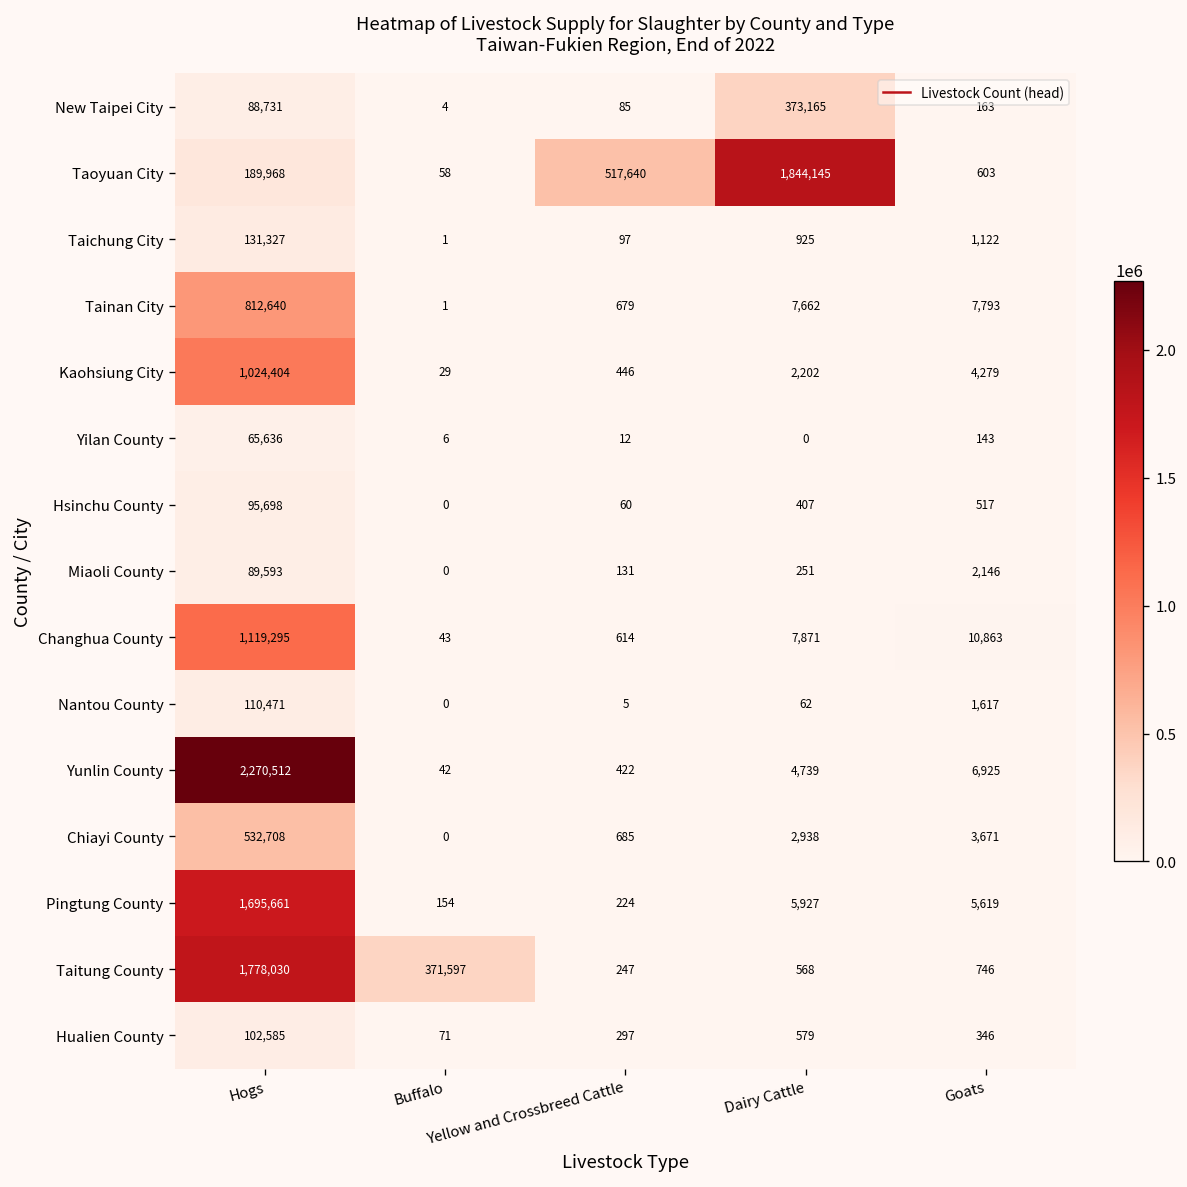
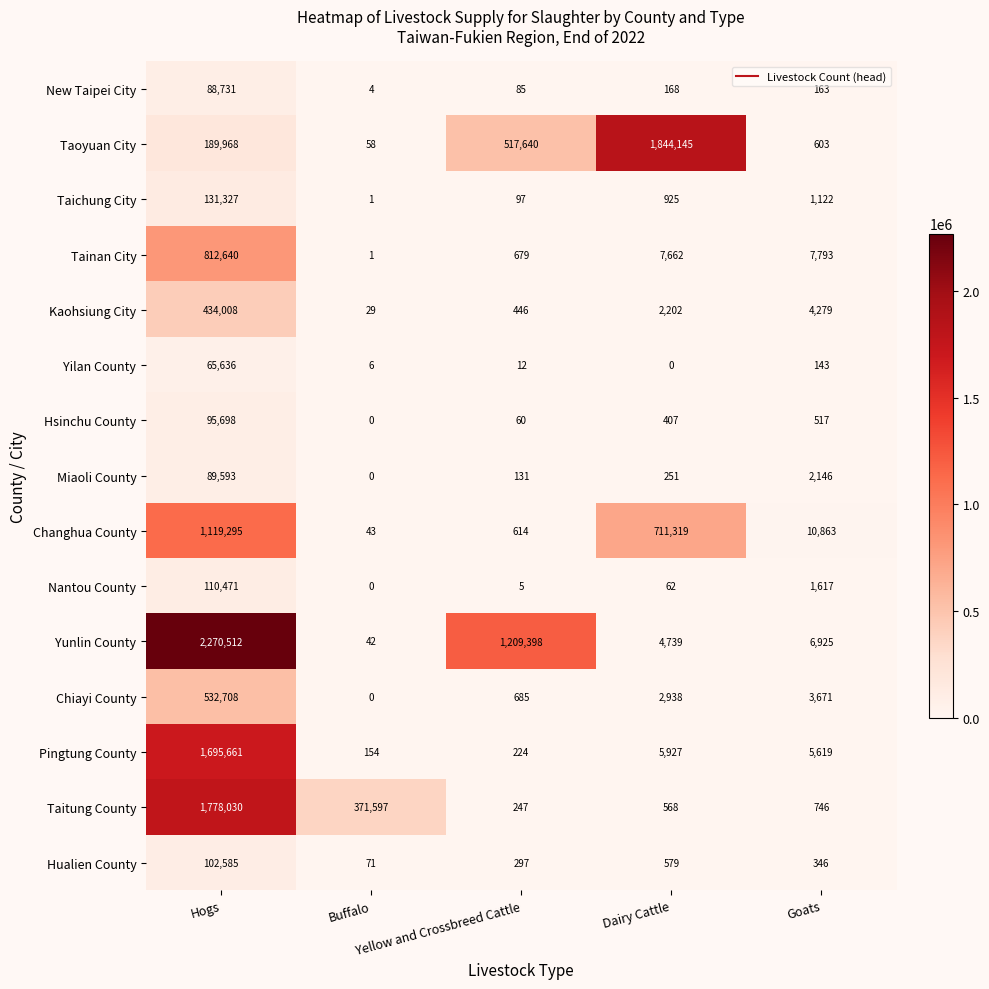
New Taipei City, Dairy Cattle: 373,165 -> 168
Kaohsiung City, Hogs: 1,024,404 -> 434,008
Changhua County, Dairy Cattle: 7,871 -> 711,319
Yunlin County, Yellow and Crossbreed Cattle: 422 -> 1,209,398
